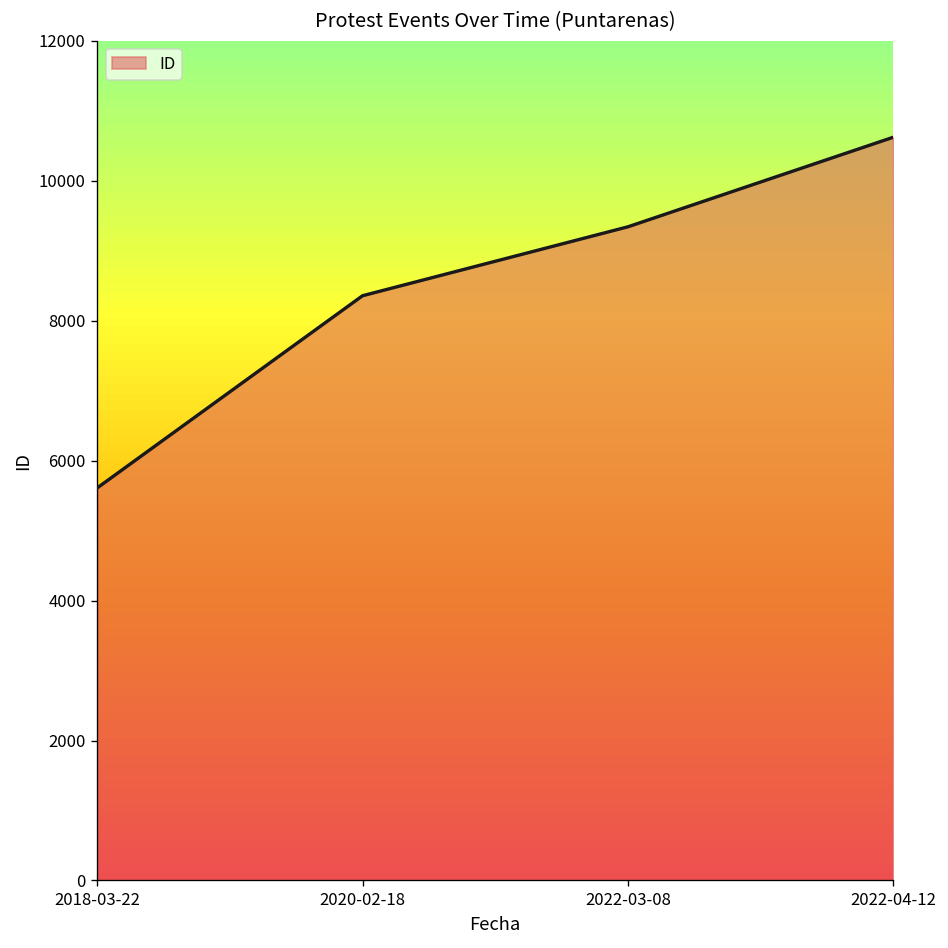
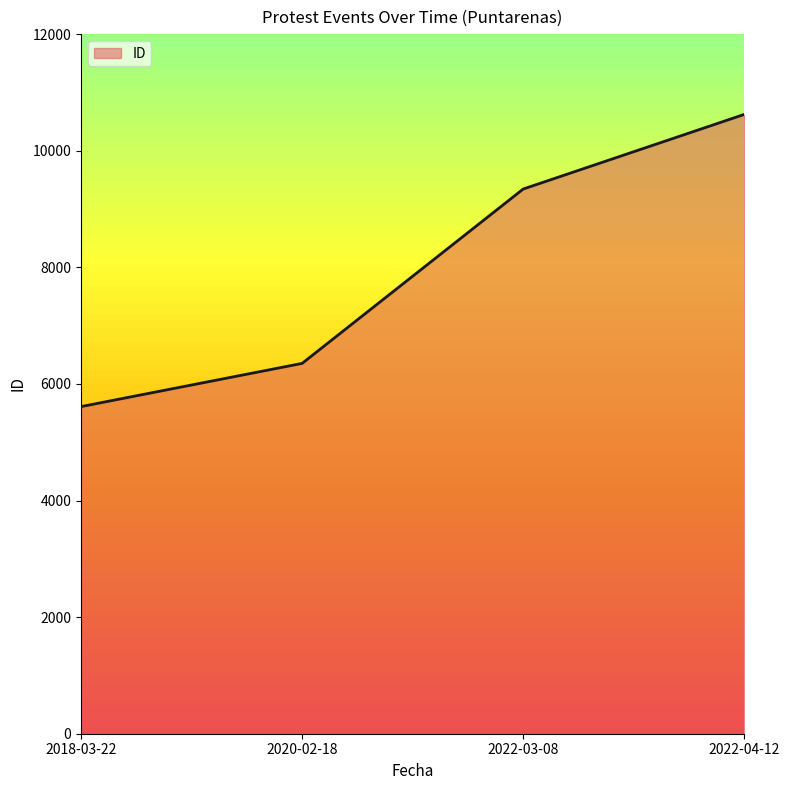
2020-02-18: 8400 -> 6400
